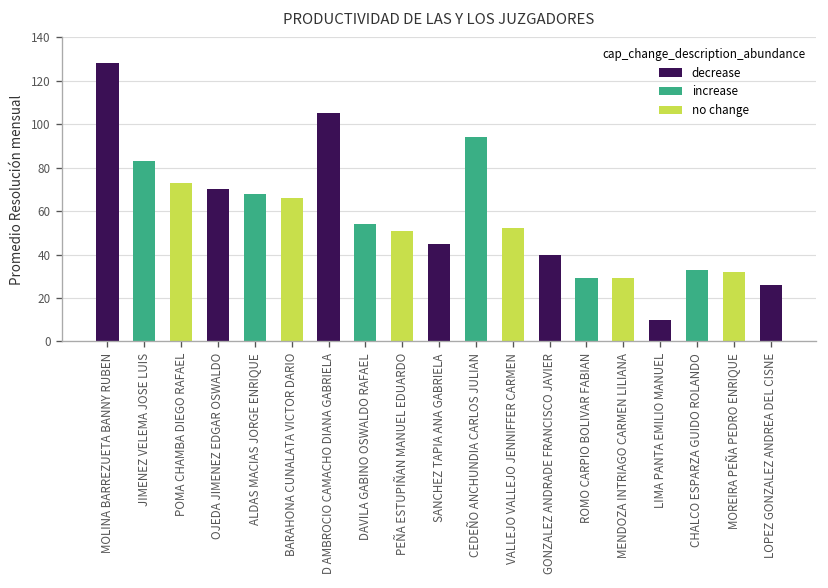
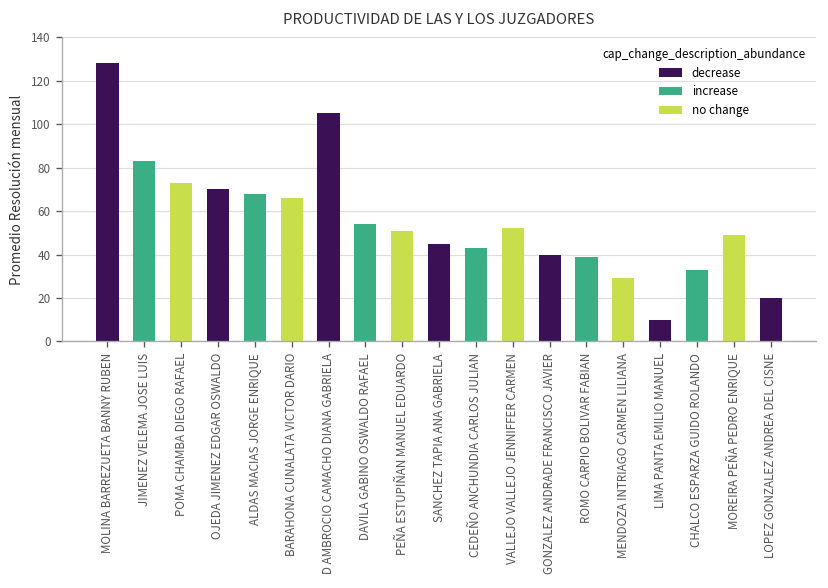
CEDEÑO ANCHUNDIA CARLOS JULIAN: 94 -> 43
ROMO CARPIO BOLIVAR FABIAN: 29 -> 39
MOREIRA PEÑA PEDRO ENRIQUE: 32 -> 49
LOPEZ GONZALEZ ANDREA DEL CISNE: 26 -> 20
